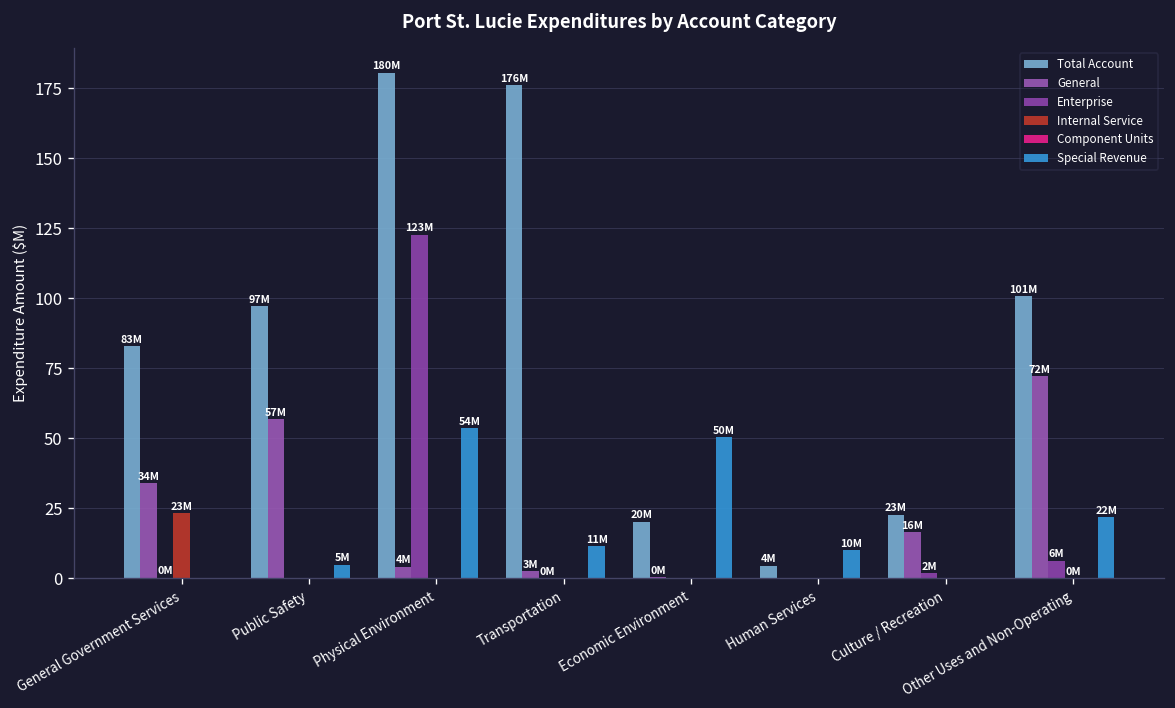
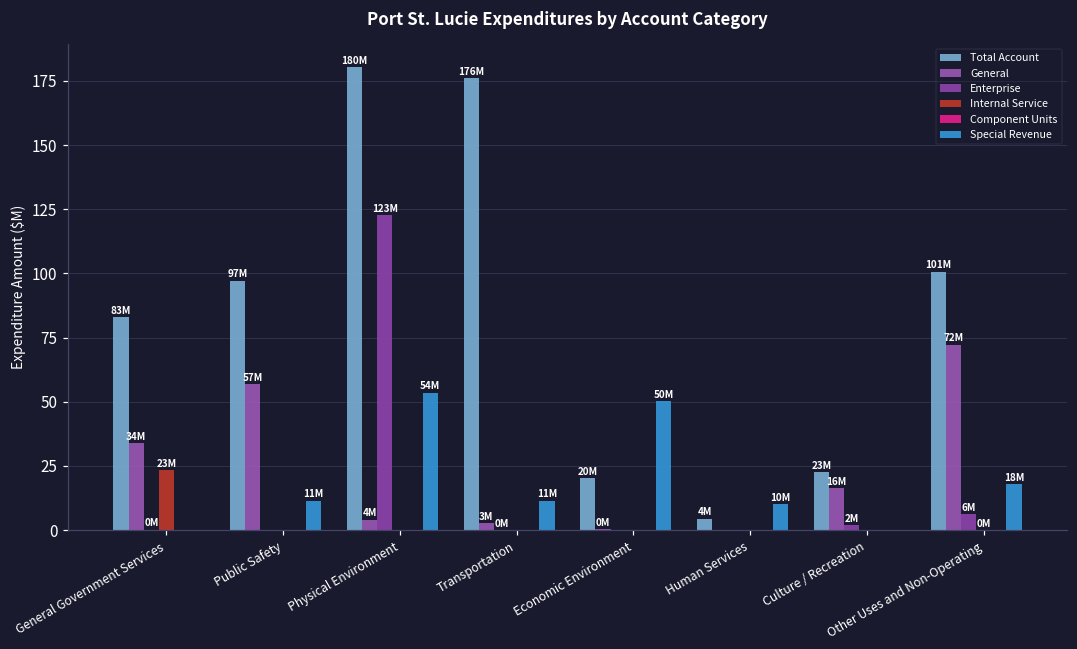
Special Revenue, Public Safety: 5M -> 11M
Special Revenue, Other Uses and Non-Operating: 22M -> 18M
